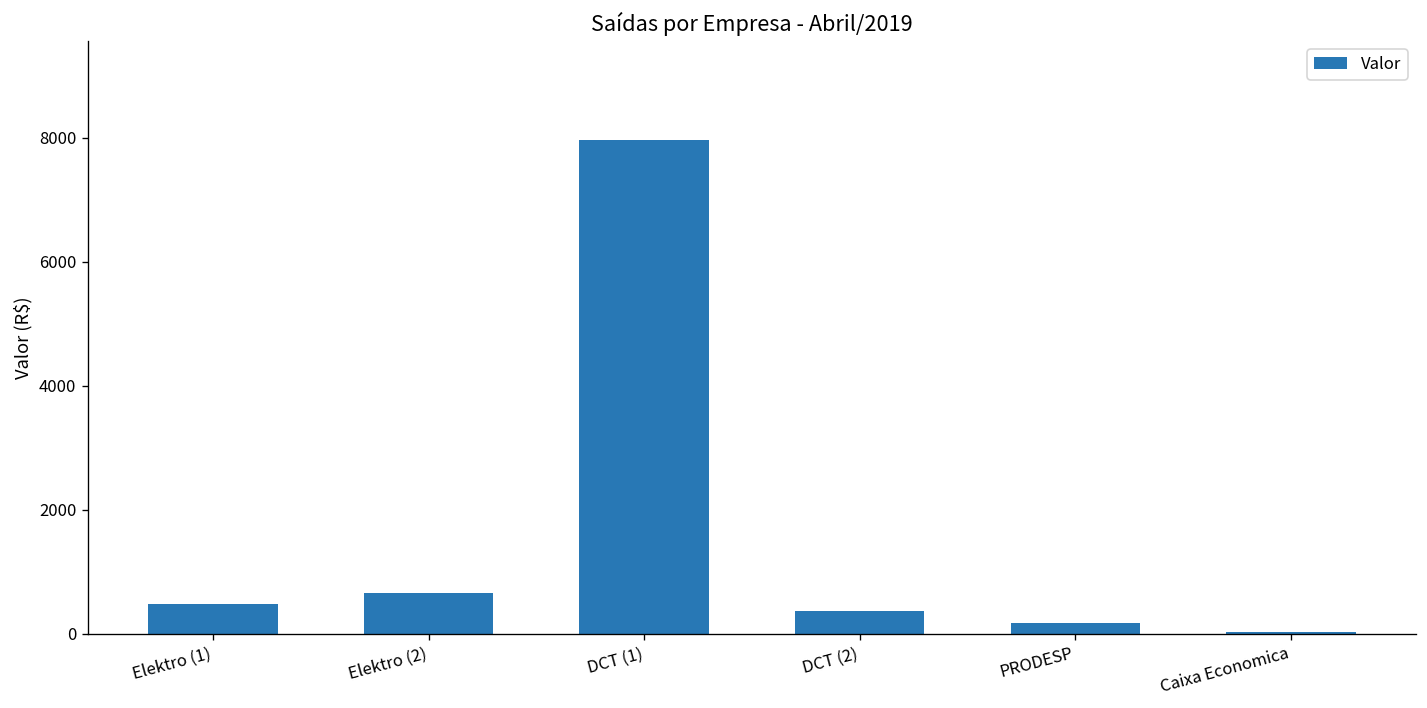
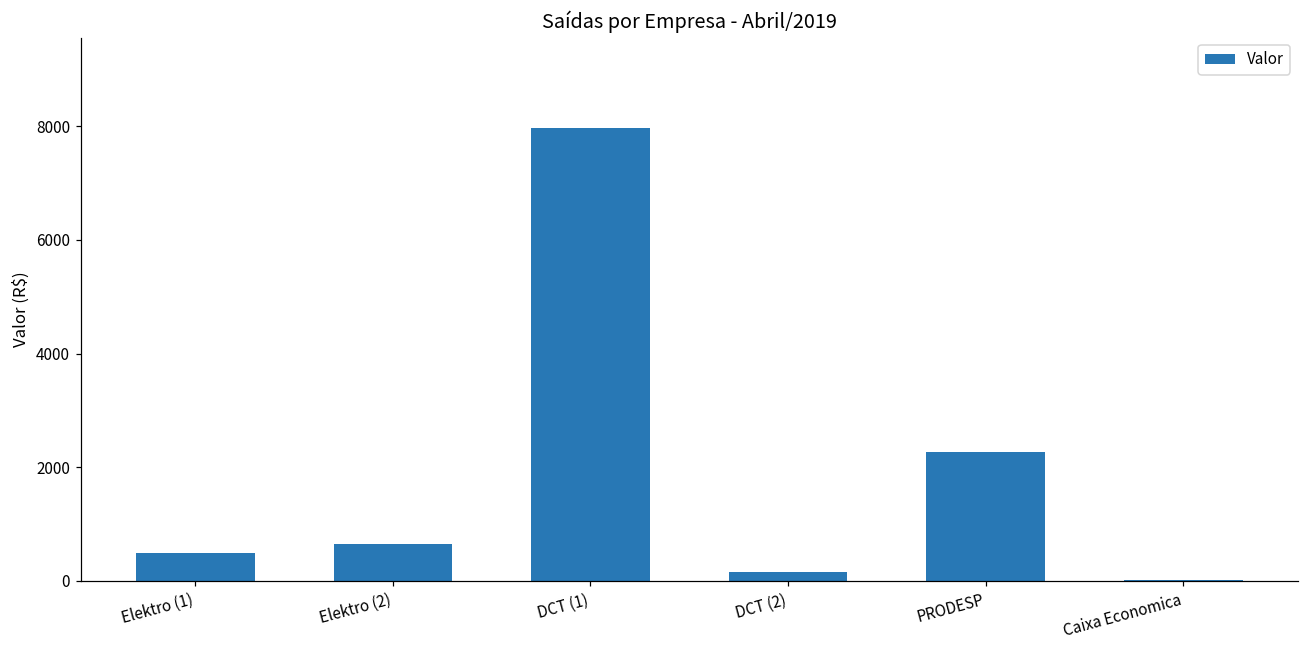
DCT (2): 400 -> 200
PRODESP: 200 -> 2300
